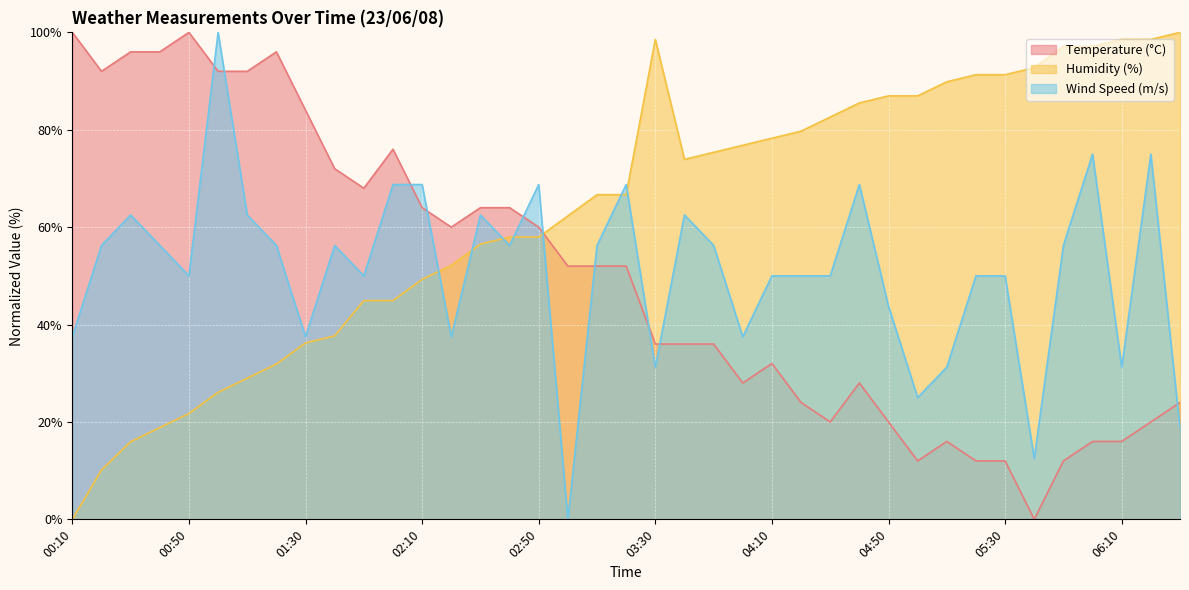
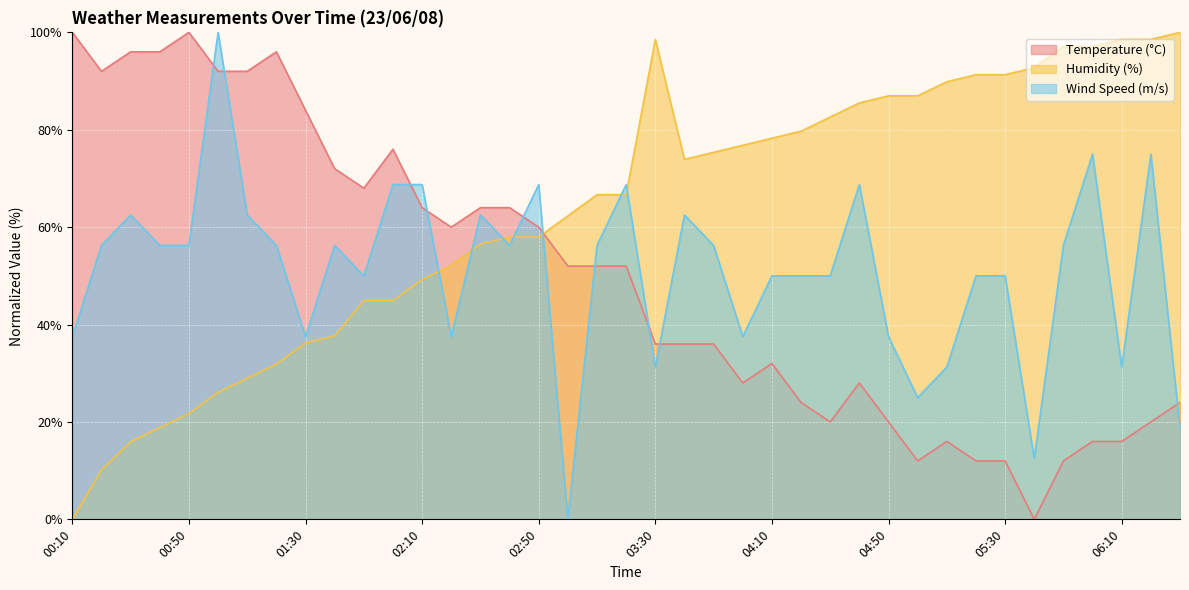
Wind Speed (m/s), 00:50: 50% -> 56%
Wind Speed (m/s), 04:50: 44% -> 37%
